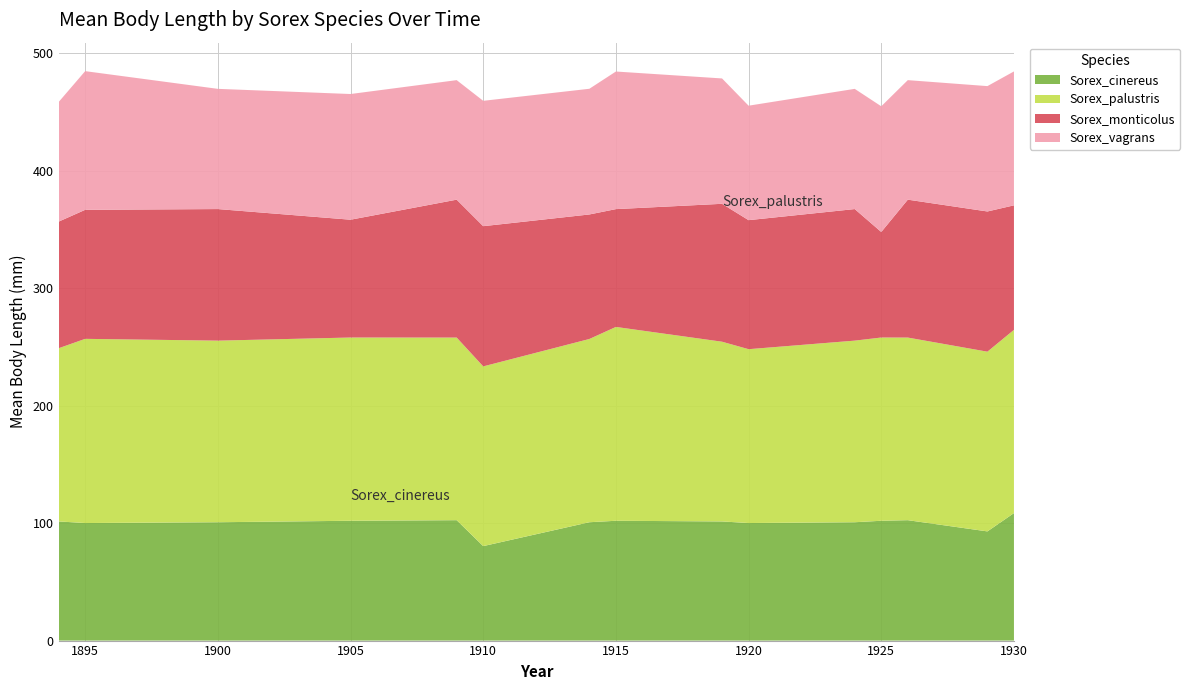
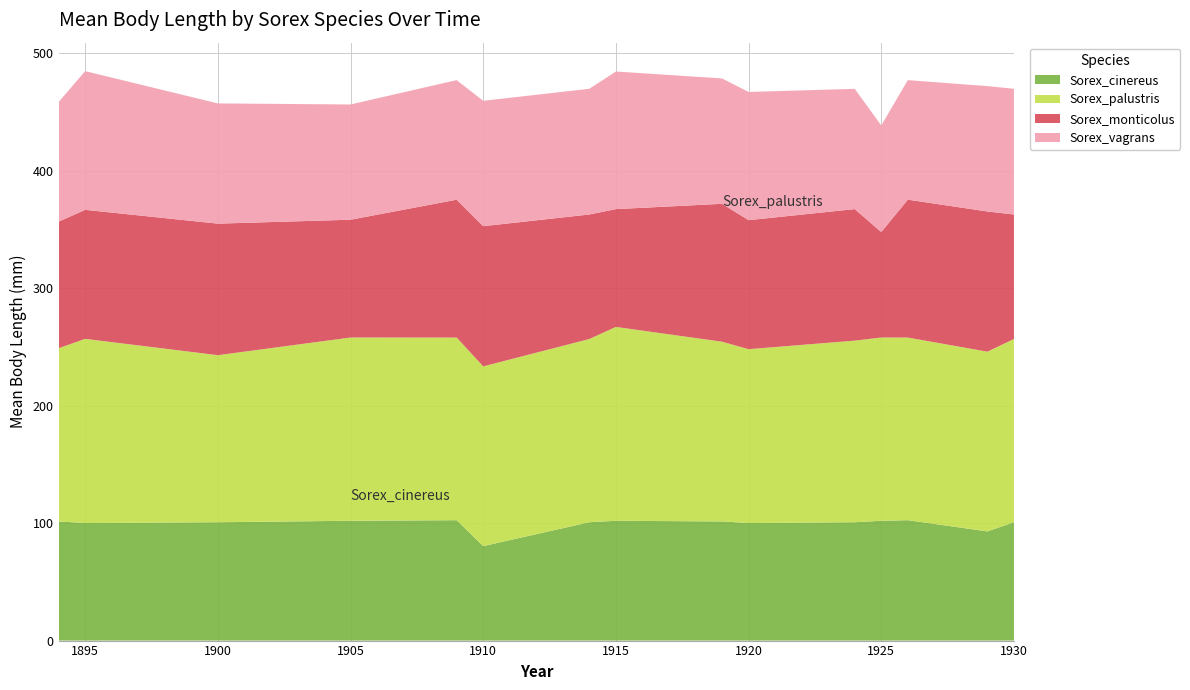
Sorex_palustris, 1900: 155 -> 142
Sorex_vagrans, 1905: 107 -> 98
Sorex_vagrans, 1920: 97 -> 109
Sorex_vagrans, 1925: 107 -> 91
Sorex_cinereus, 1930: 109 -> 101
Sorex_vagrans, 1930: 114 -> 107
